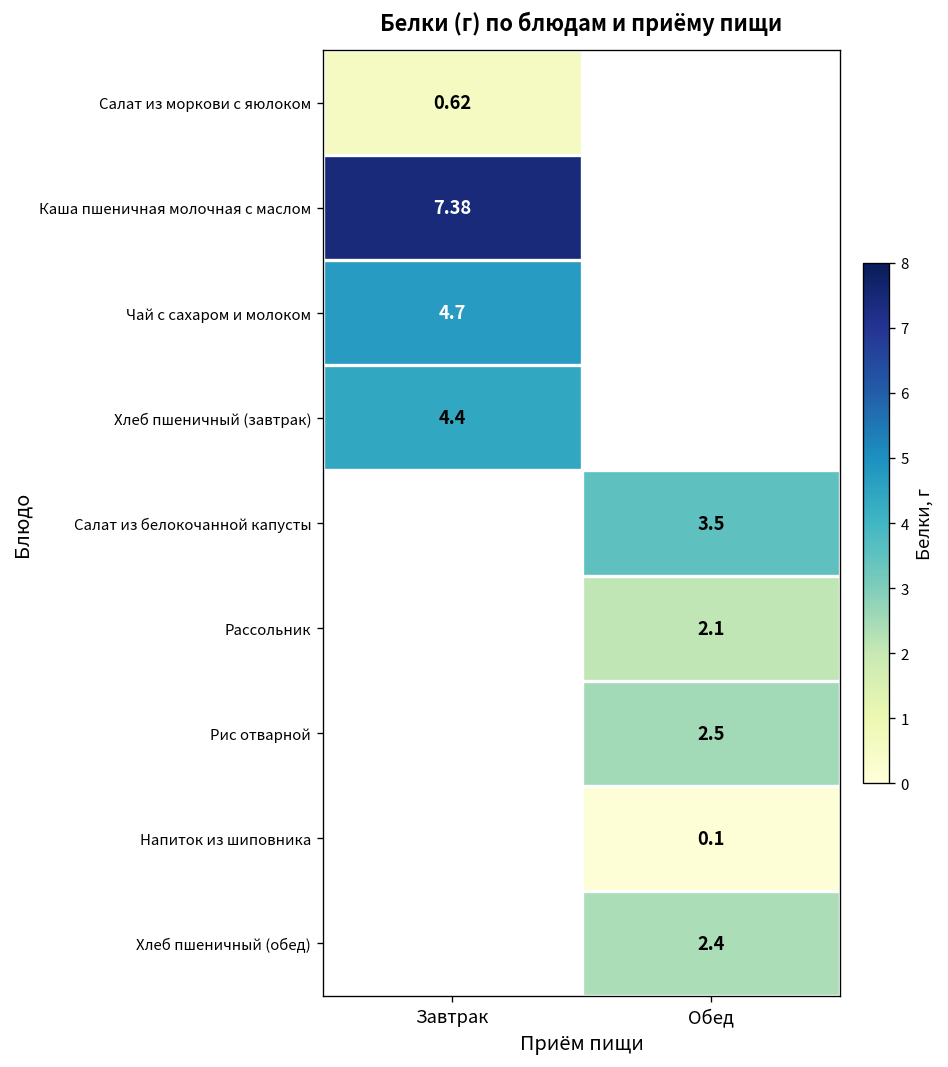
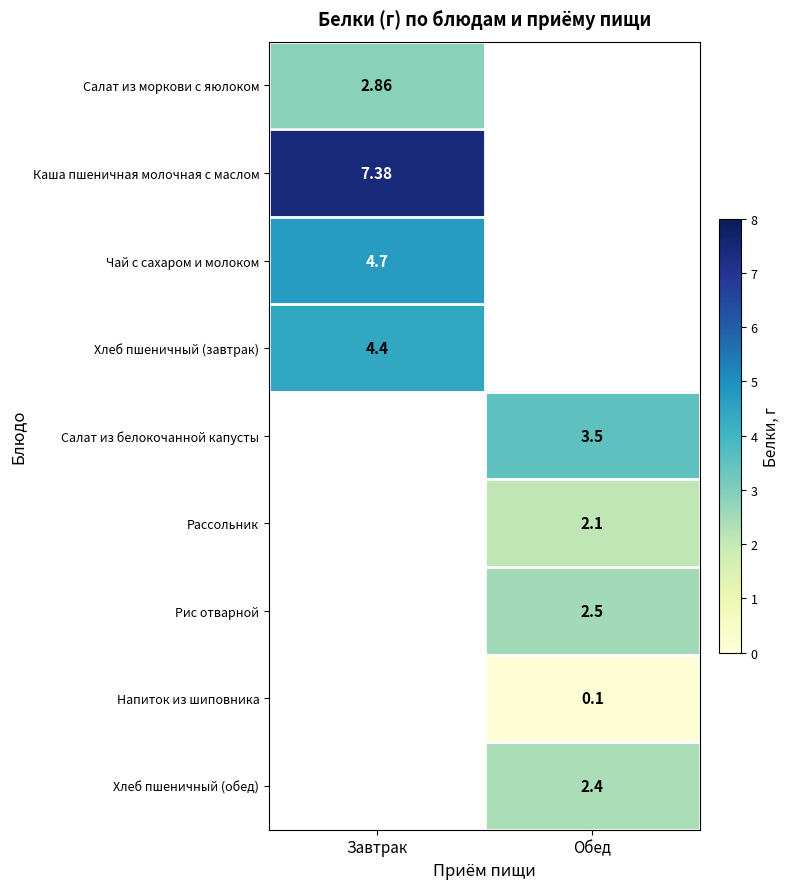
Салат из моркови с яюлоком, Завтрак: 0.62 -> 2.86
